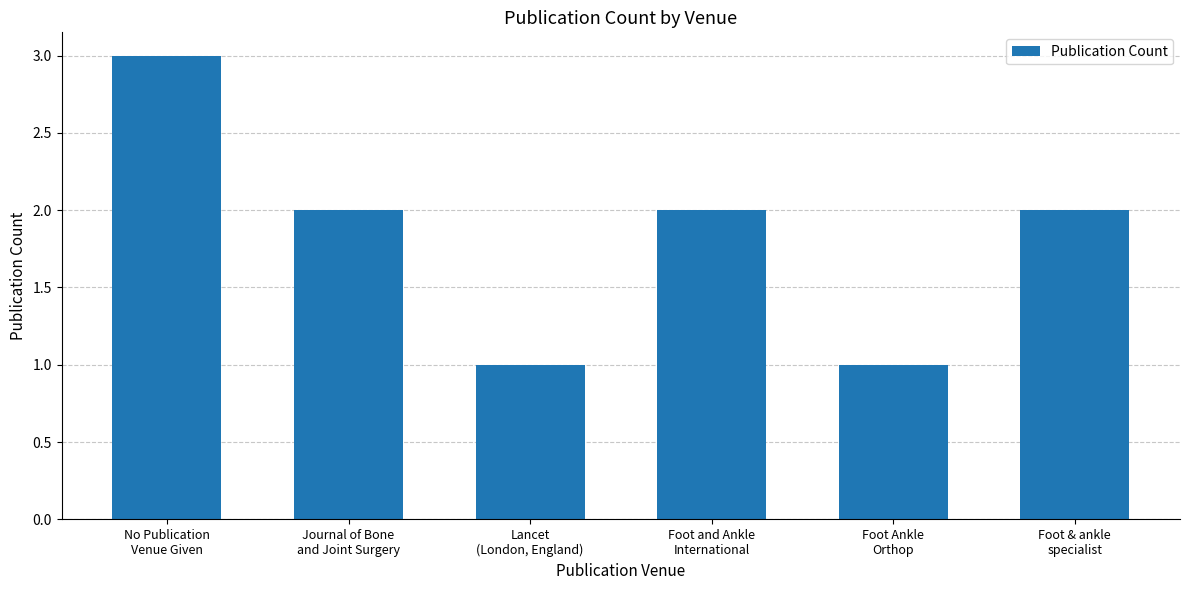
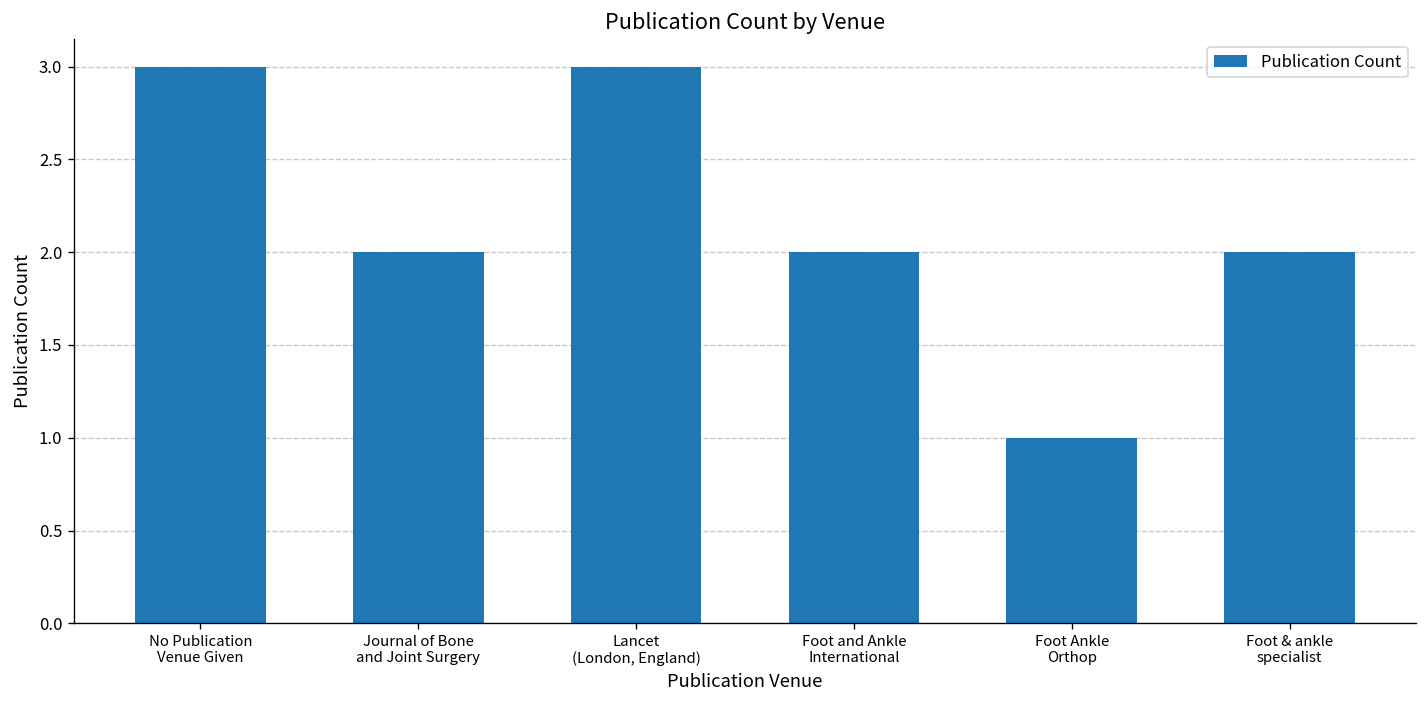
Lancet (London, England): 1 -> 3
